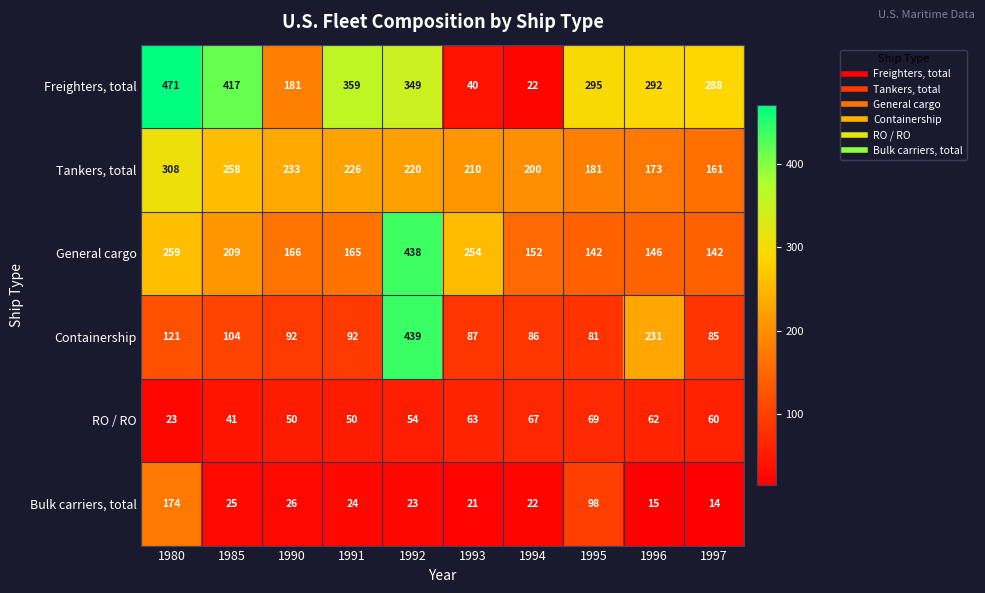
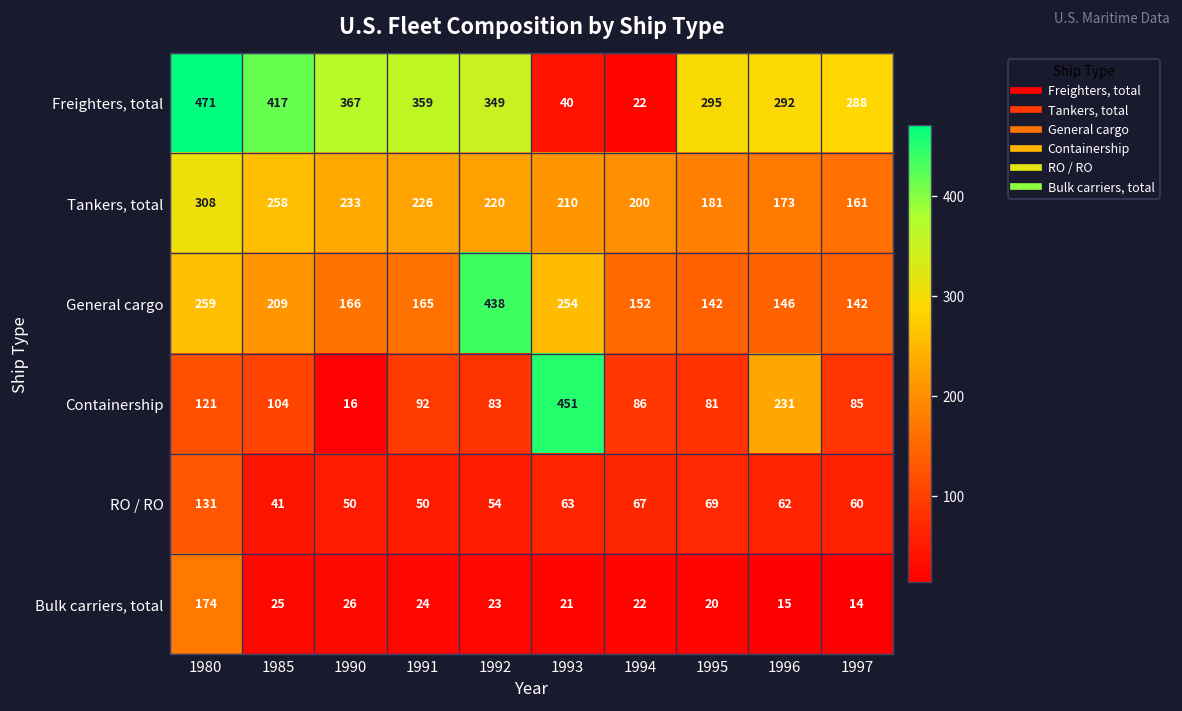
Freighters, total, 1990: 181 -> 367
Containership, 1990: 92 -> 16
Containership, 1992: 439 -> 83
Containership, 1993: 87 -> 451
RO / RO, 1980: 23 -> 131
Bulk carriers, total, 1995: 98 -> 20
